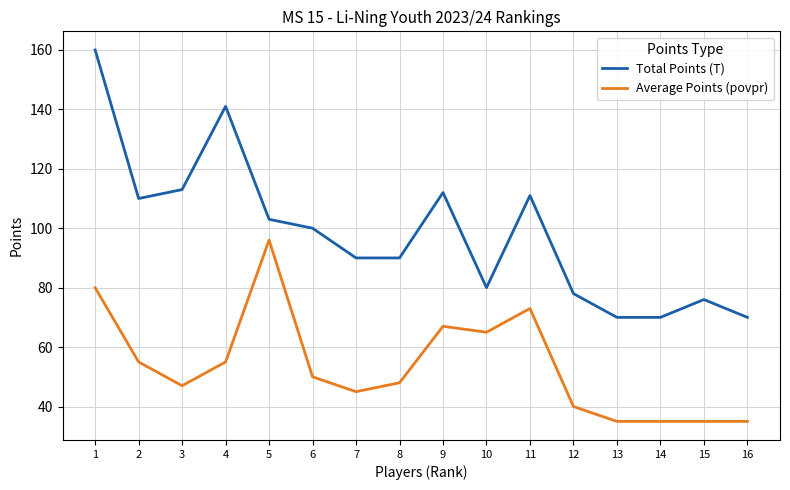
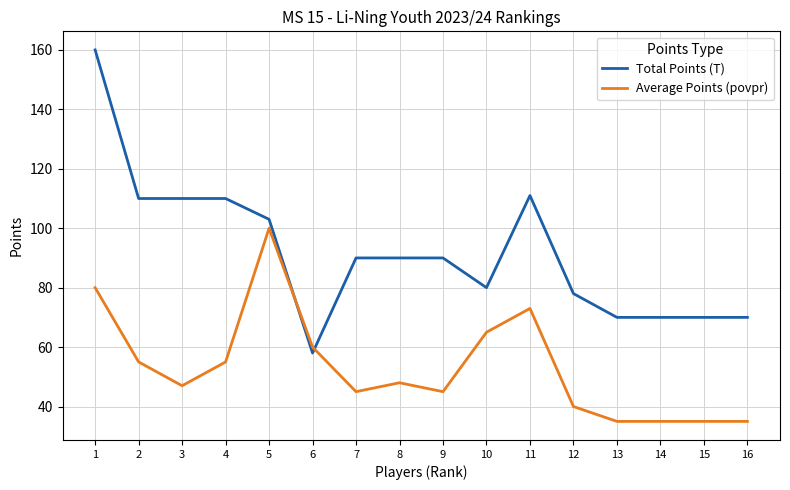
Total Points (T), 3: 113 -> 110
Total Points (T), 4: 141 -> 110
Average Points (povpr), 5: 96 -> 100
Total Points (T), 6: 100 -> 58
Average Points (povpr), 6: 50 -> 60
Total Points (T), 9: 112 -> 90
Average Points (povpr), 9: 67 -> 45
Total Points (T), 15: 76 -> 70
